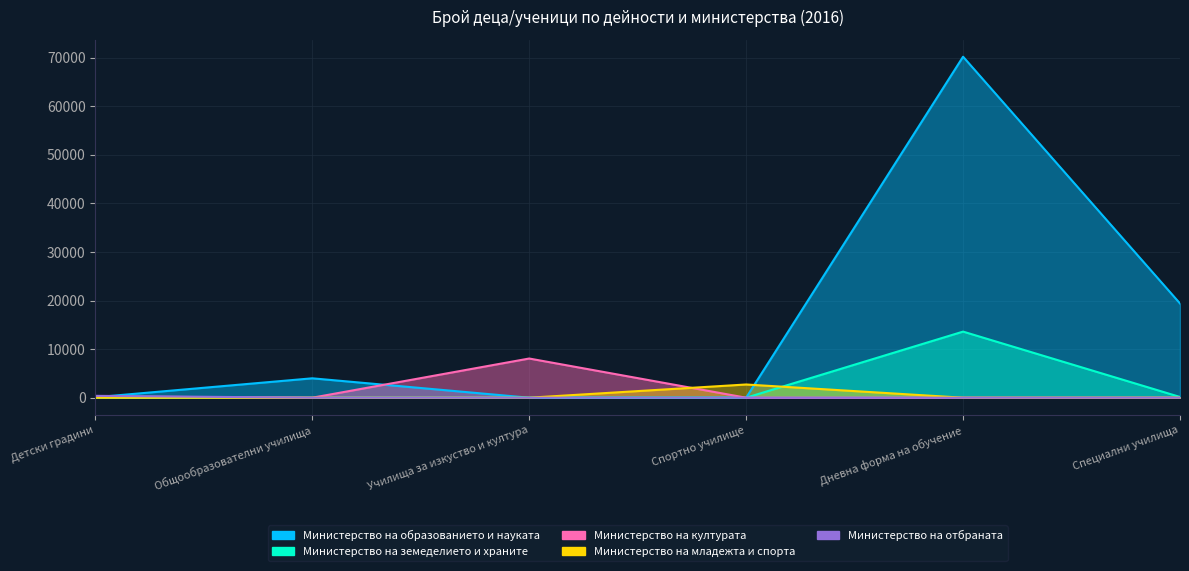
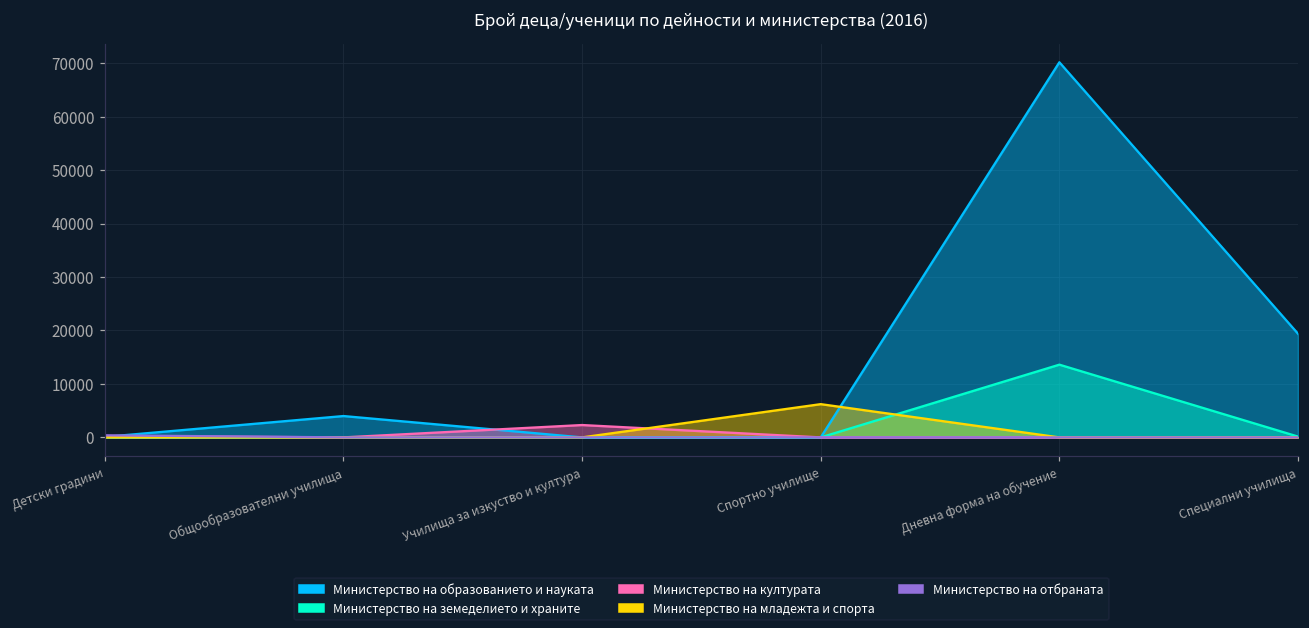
Министерство на културата, Училища за изкуство и култура: 8000 -> 2000
Министерство на младежта и спорта, Спортно училище: 3000 -> 6000
